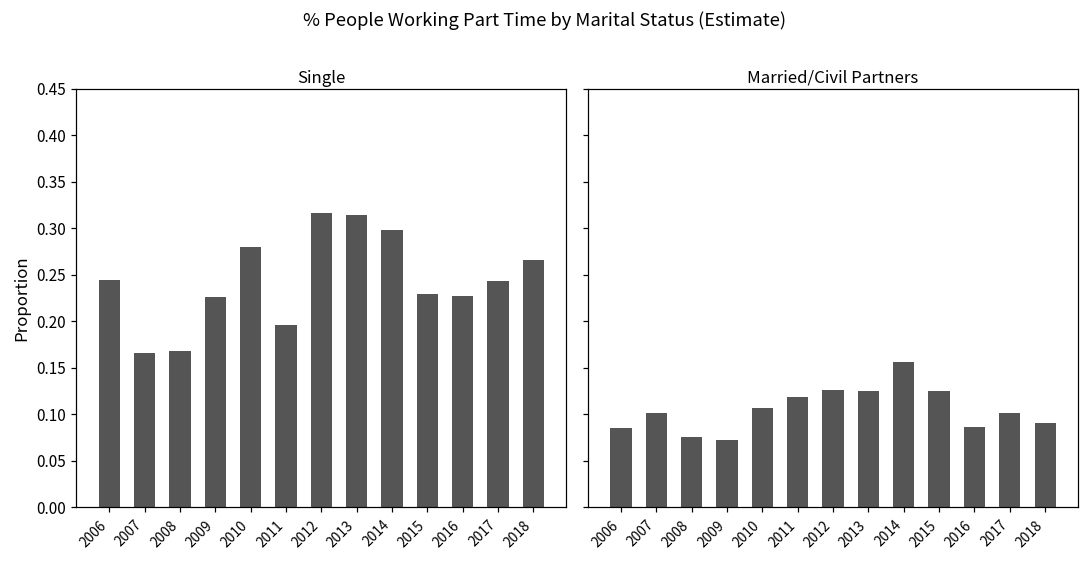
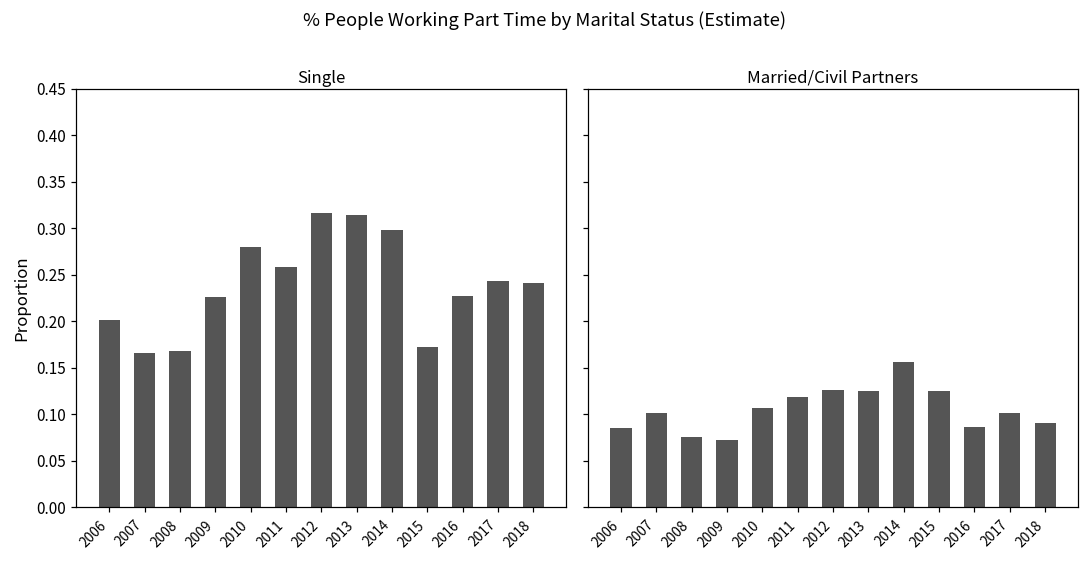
Single, 2006: 0.25 -> 0.20
Single, 2011: 0.20 -> 0.26
Single, 2015: 0.23 -> 0.17
Single, 2018: 0.27 -> 0.24
